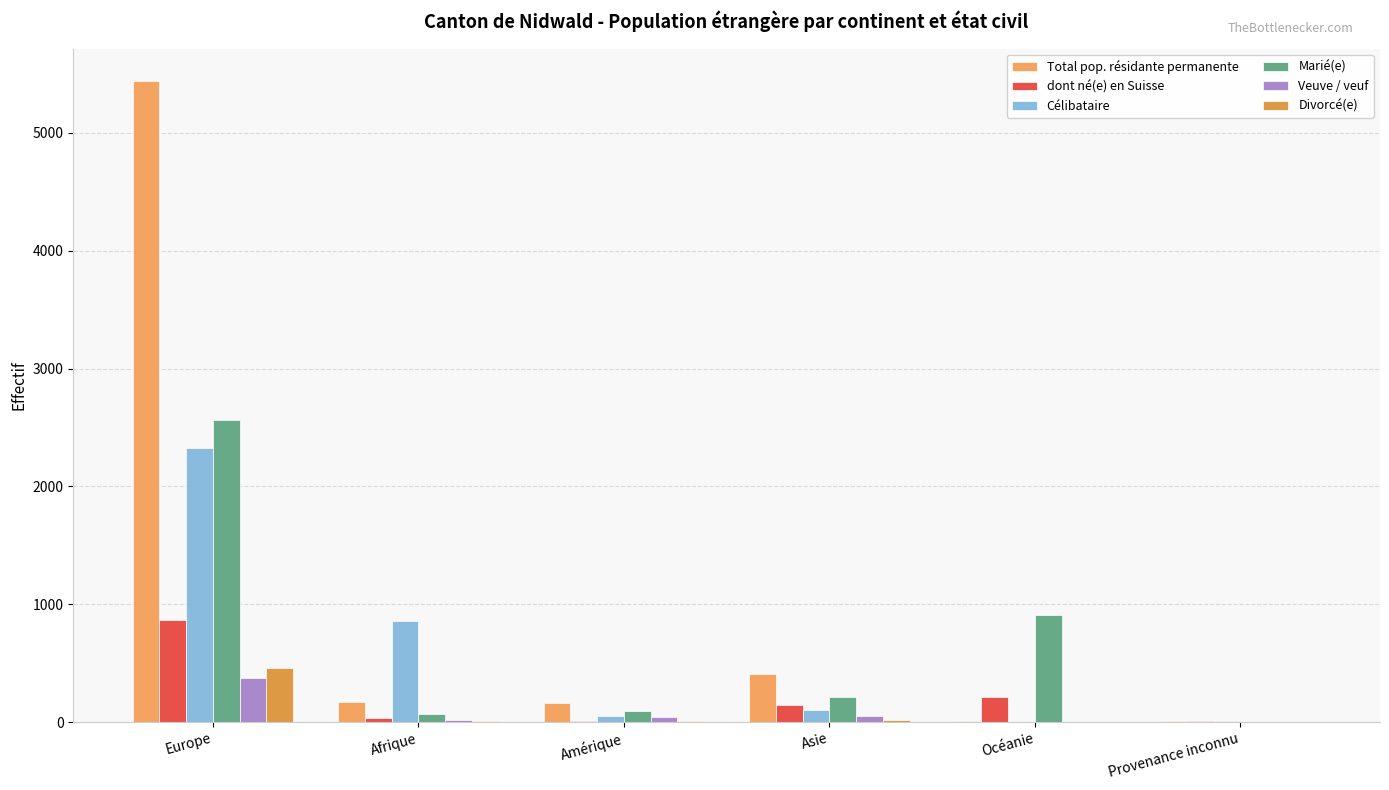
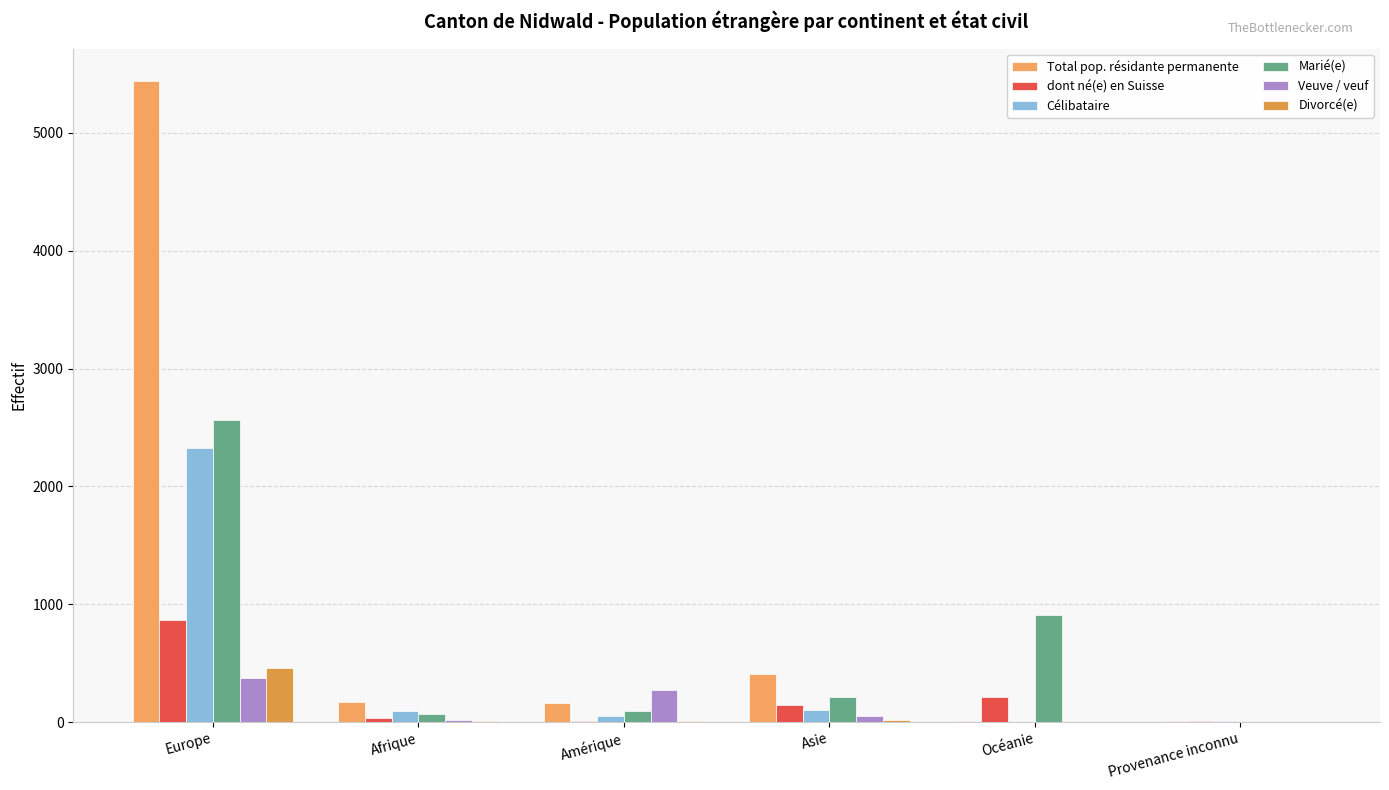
Célibataire, Afrique: 860 -> 90
Veuve / veuf, Amérique: 40 -> 270
